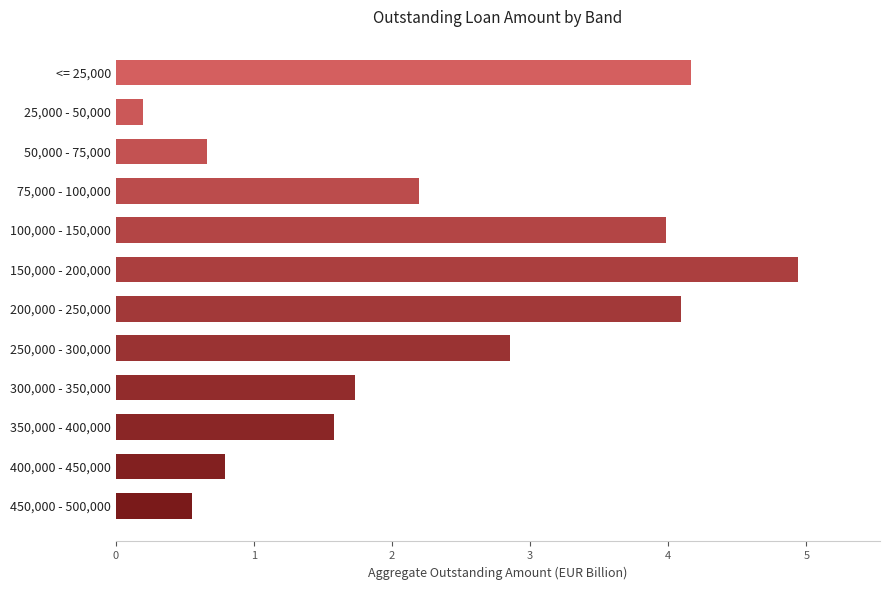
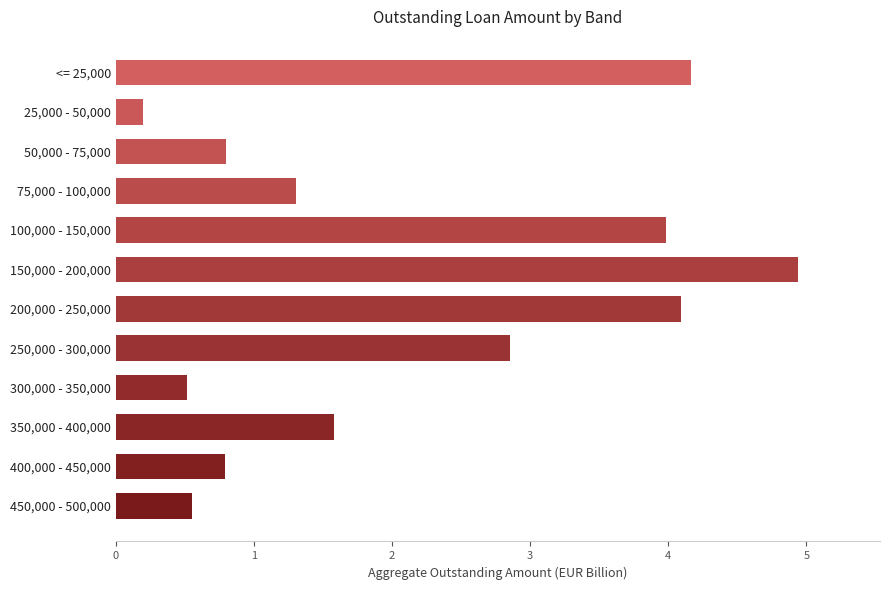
50,000 - 75,000: 0.66 -> 0.80
75,000 - 100,000: 2.20 -> 1.30
300,000 - 350,000: 1.74 -> 0.51
